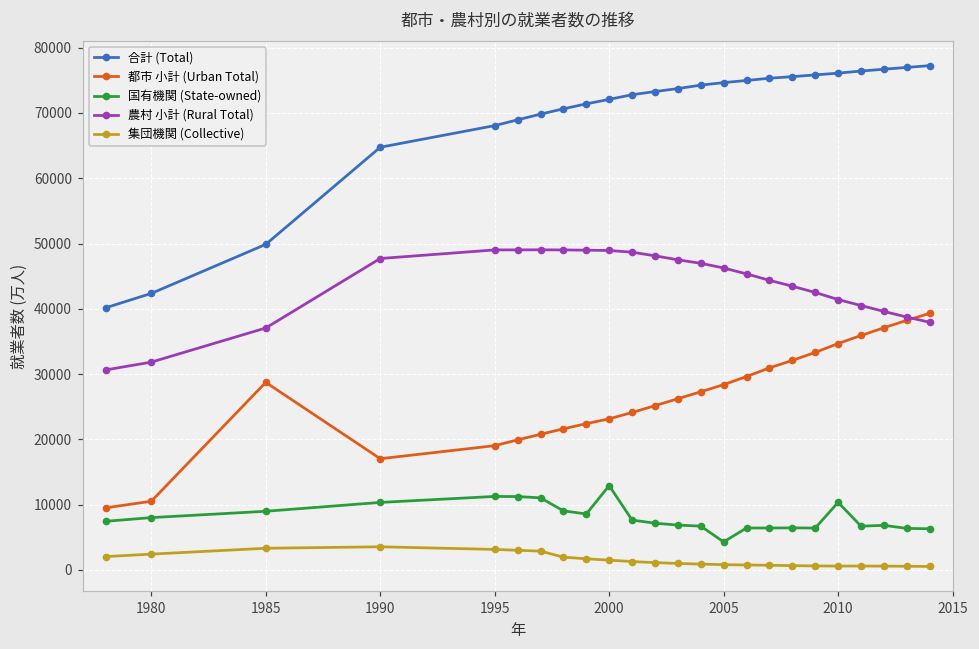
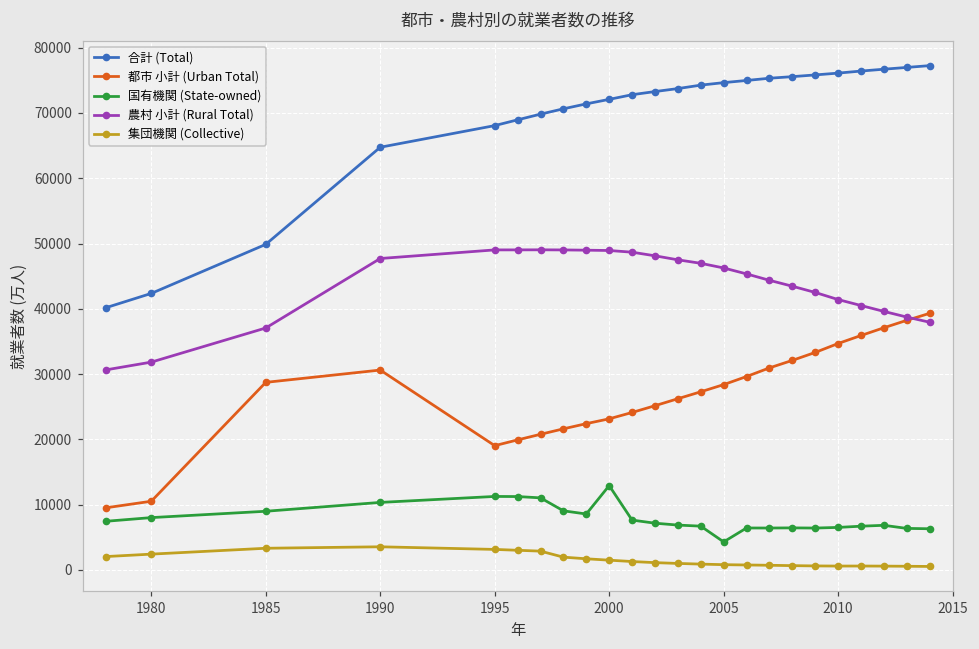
都市 小計 (Urban Total), 1990: 17000 -> 31000
国有機関 (State-owned), 2010: 10000 -> 7000
